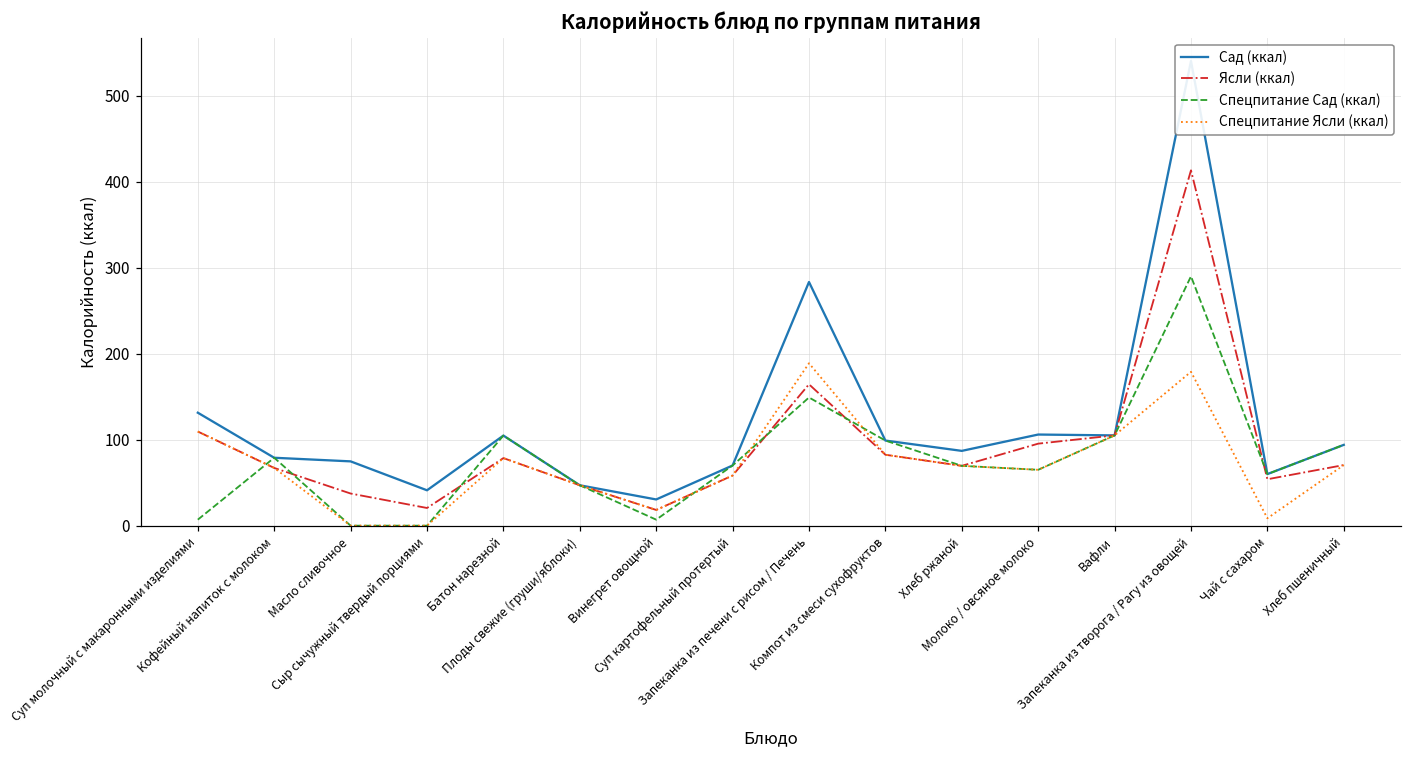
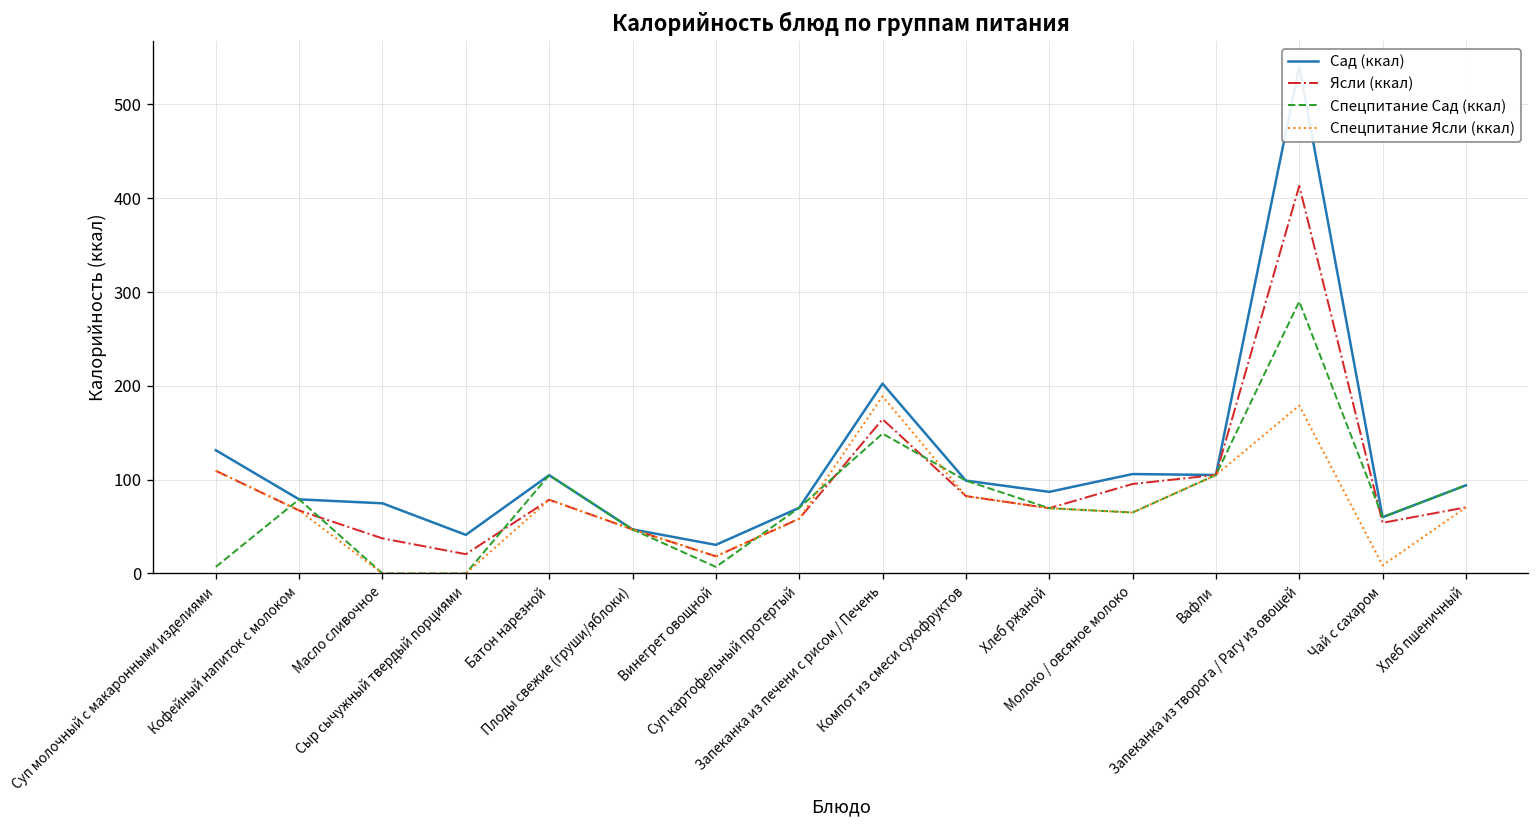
Сад (ккал), Запеканка из печени с рисом / Печень: 280 -> 200
